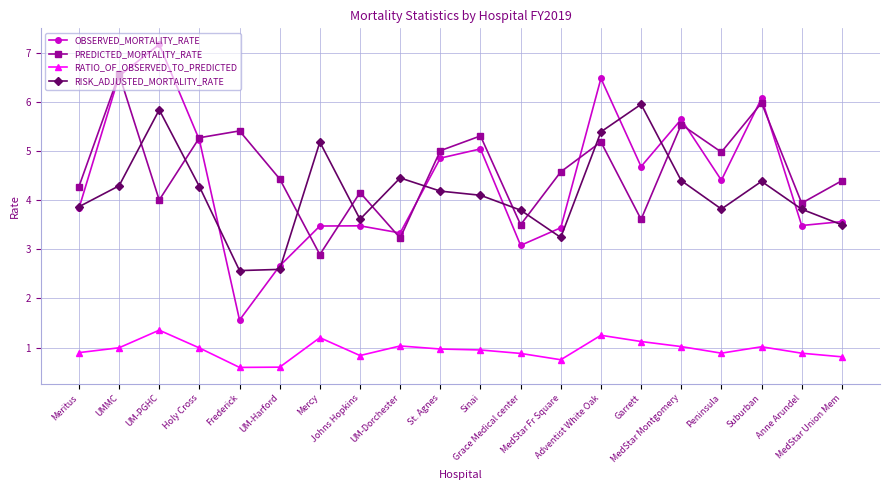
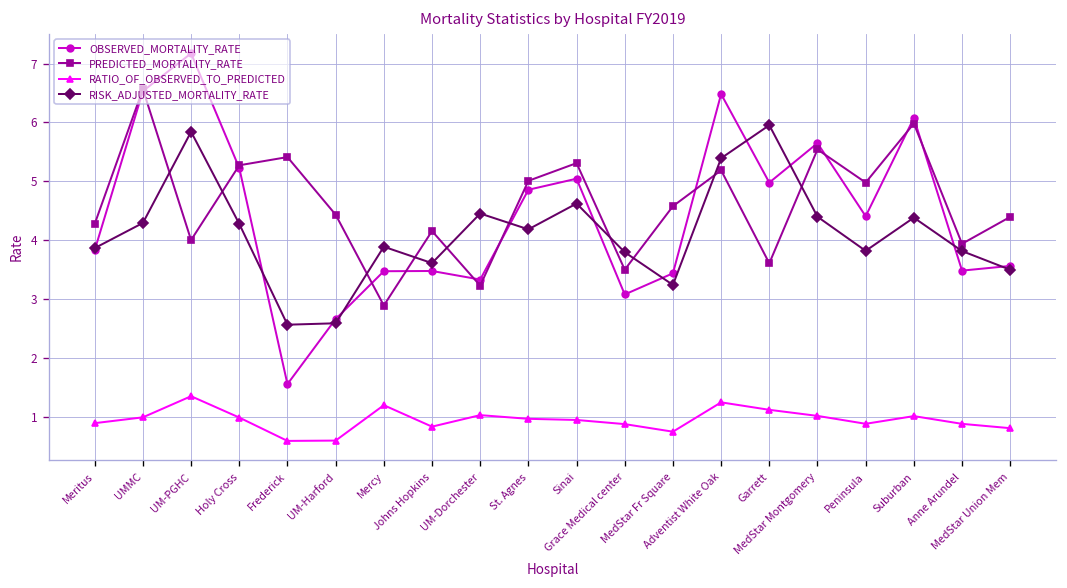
RISK_ADJUSTED_MORTALITY_RATE, Mercy: 5.2 -> 3.9
RISK_ADJUSTED_MORTALITY_RATE, Sinai: 4.1 -> 4.6
OBSERVED_MORTALITY_RATE, Garrett: 4.7 -> 5.0
